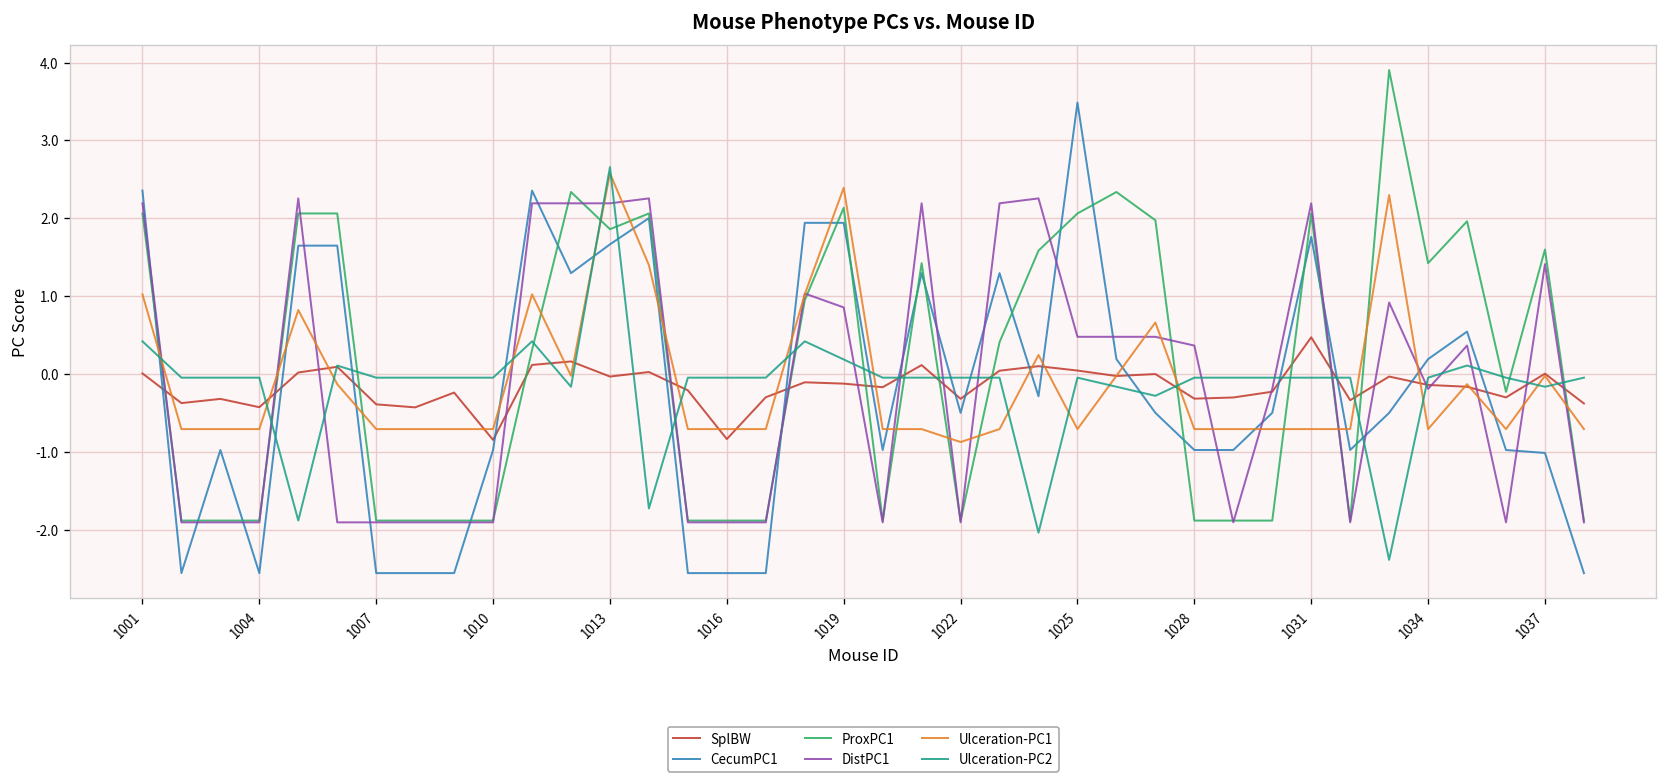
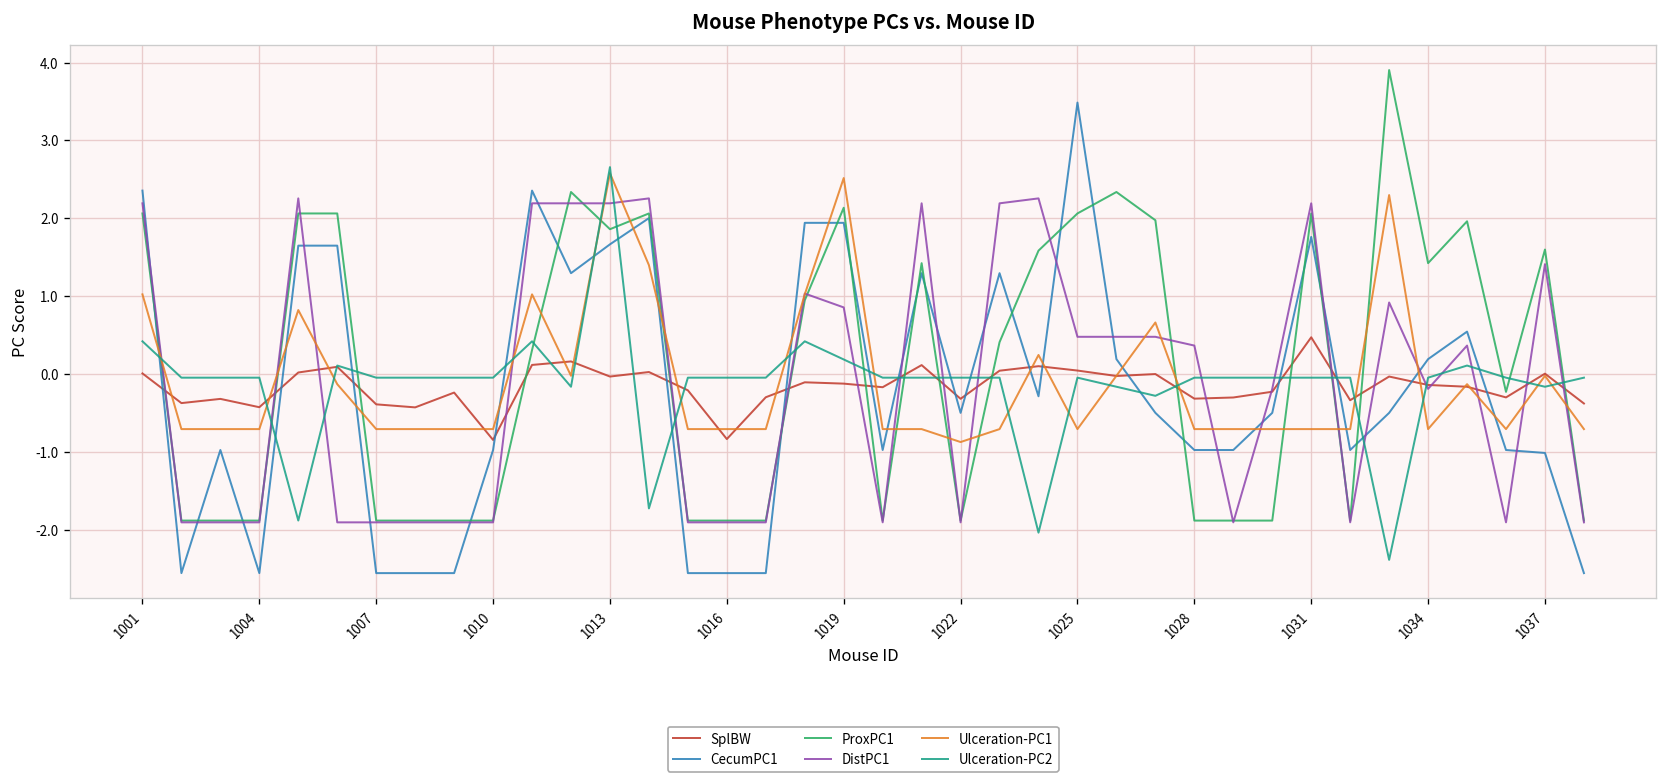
Ulceration-PC1, 1019: 2.4 -> 2.5
